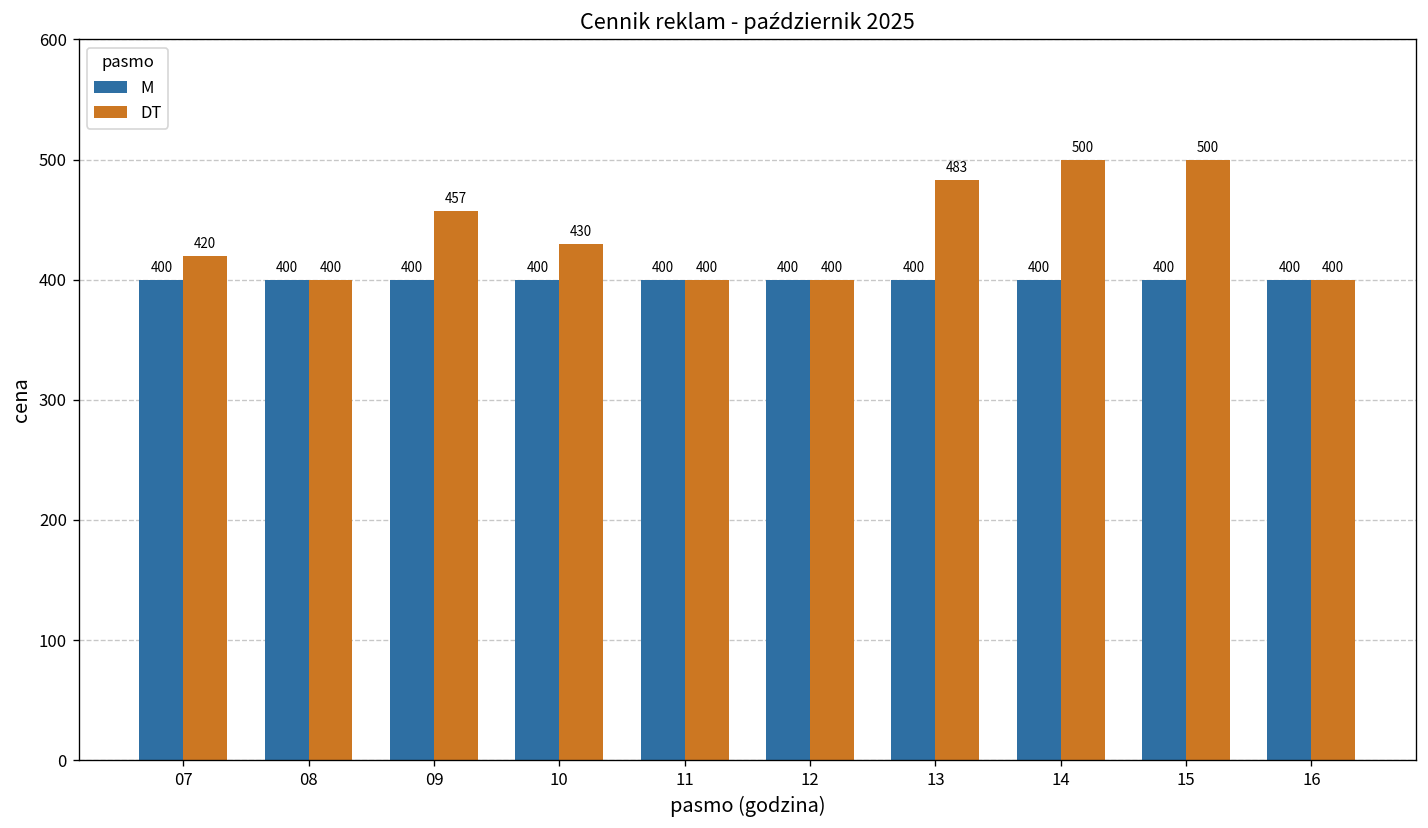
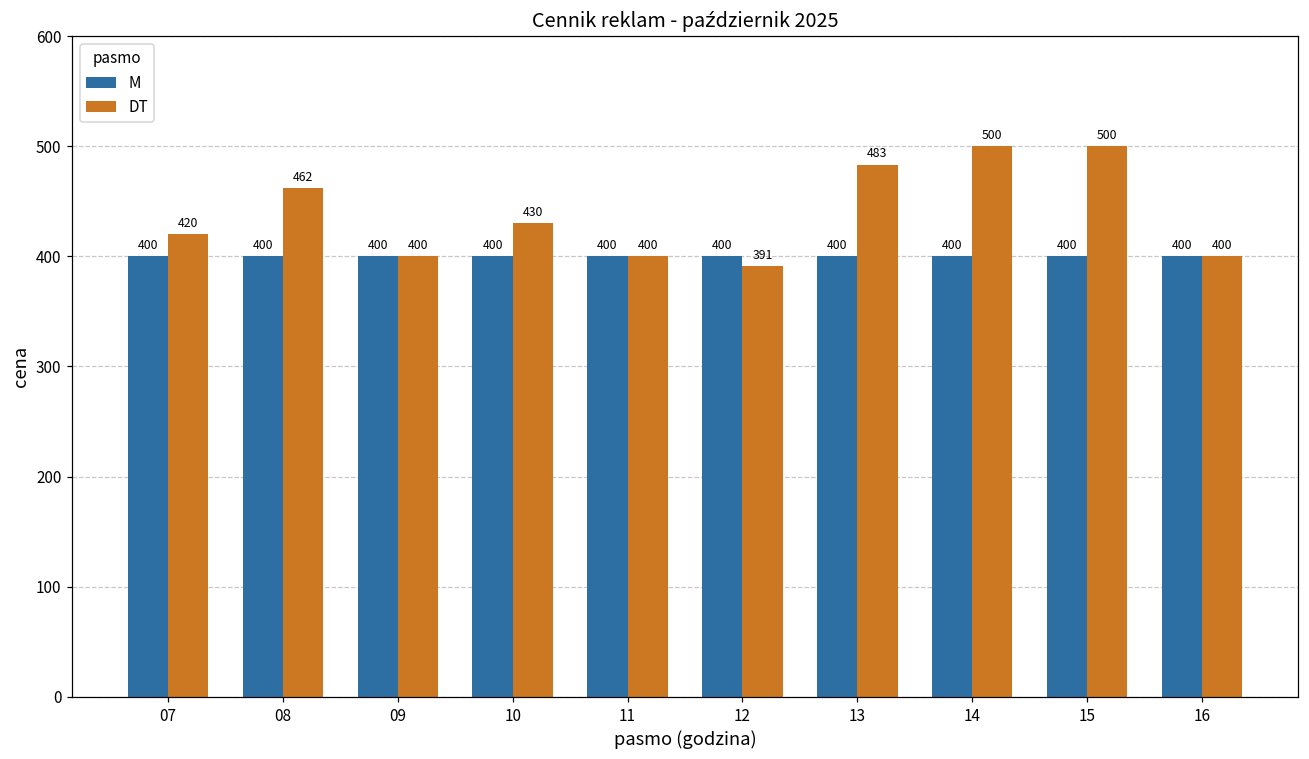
DT, 08: 400 -> 462
DT, 09: 457 -> 400
DT, 12: 400 -> 391
